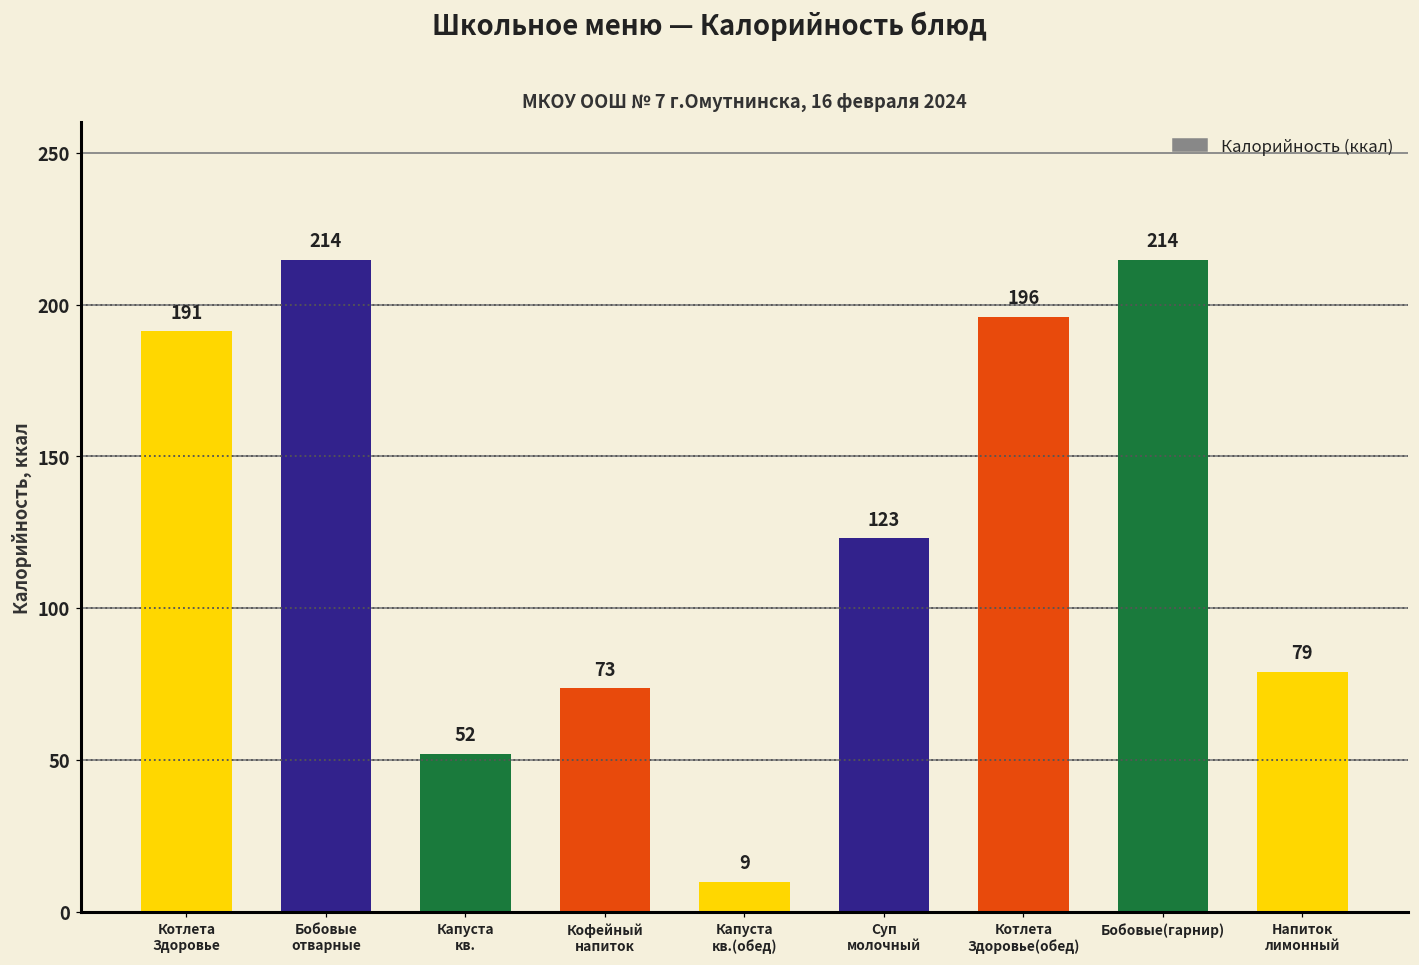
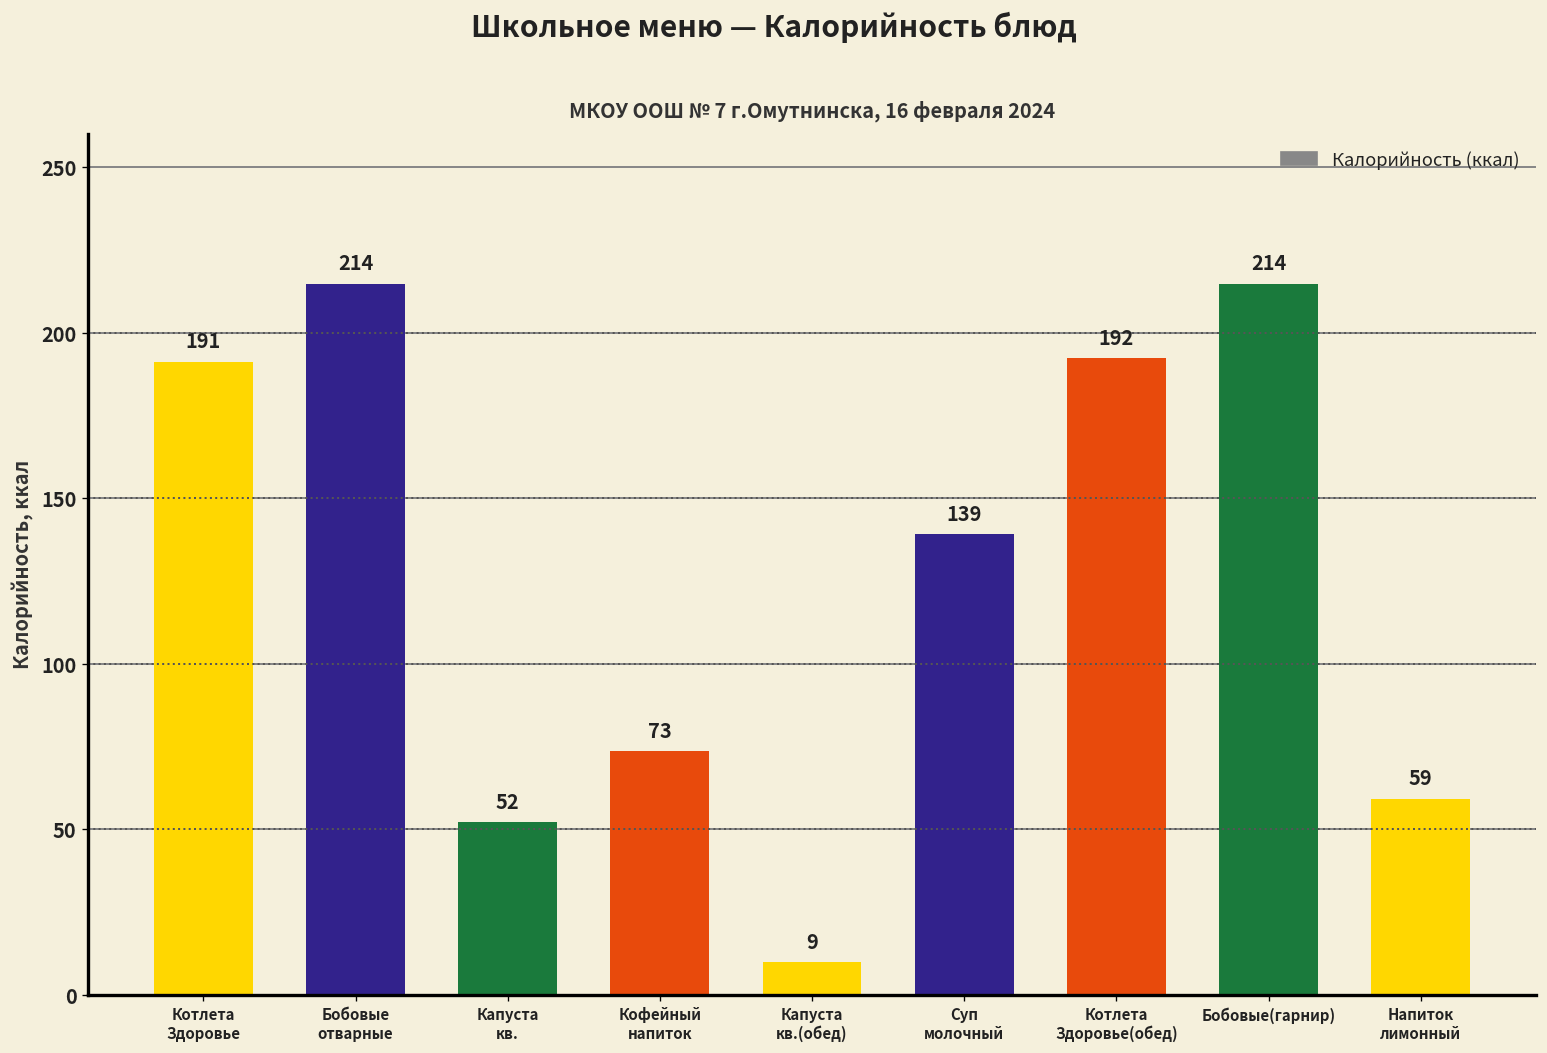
Суп молочный: 123 -> 139
Котлета Здоровье(обед): 196 -> 192
Напиток лимонный: 79 -> 59
